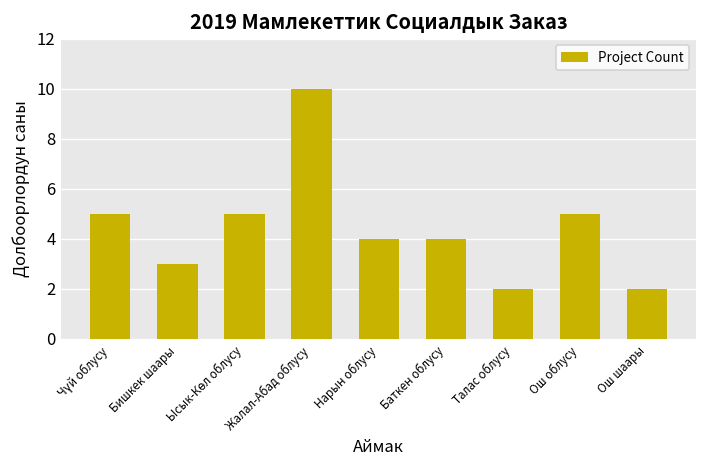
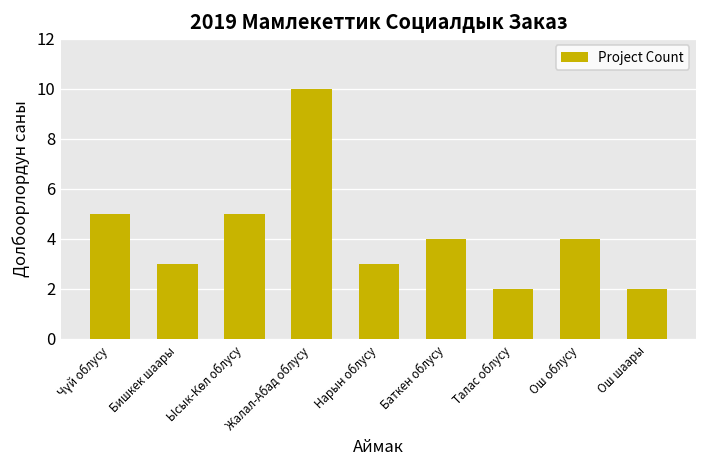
Нарын облусу: 4 -> 3
Ош облусу: 5 -> 4
